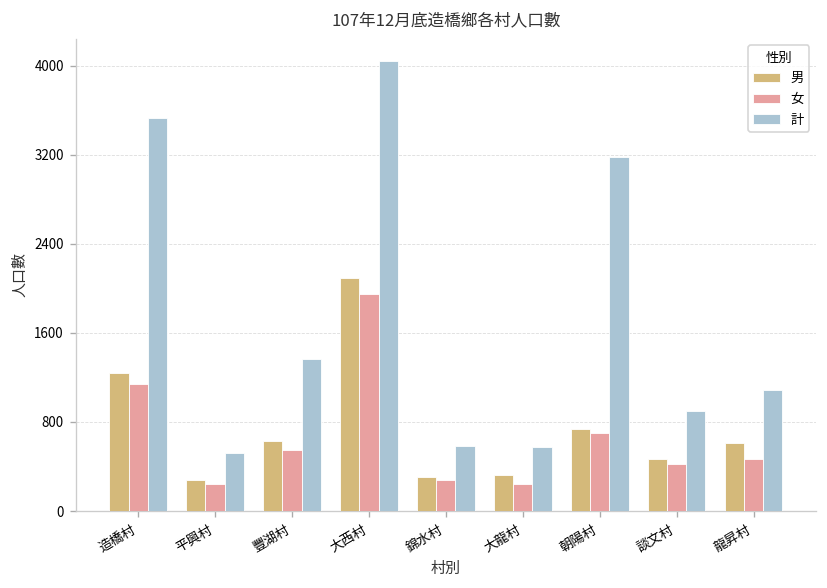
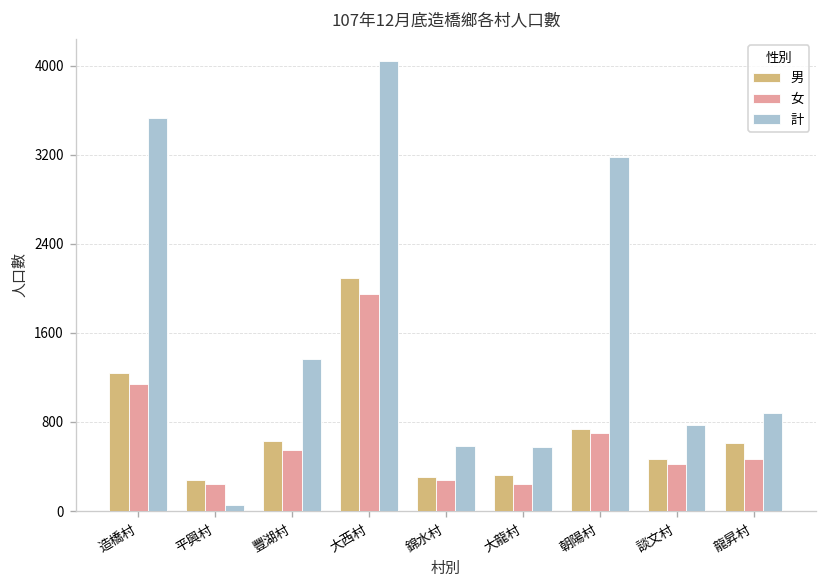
計, 平興村: 500 -> 100
計, 談文村: 900 -> 800
計, 龍昇村: 1100 -> 900
